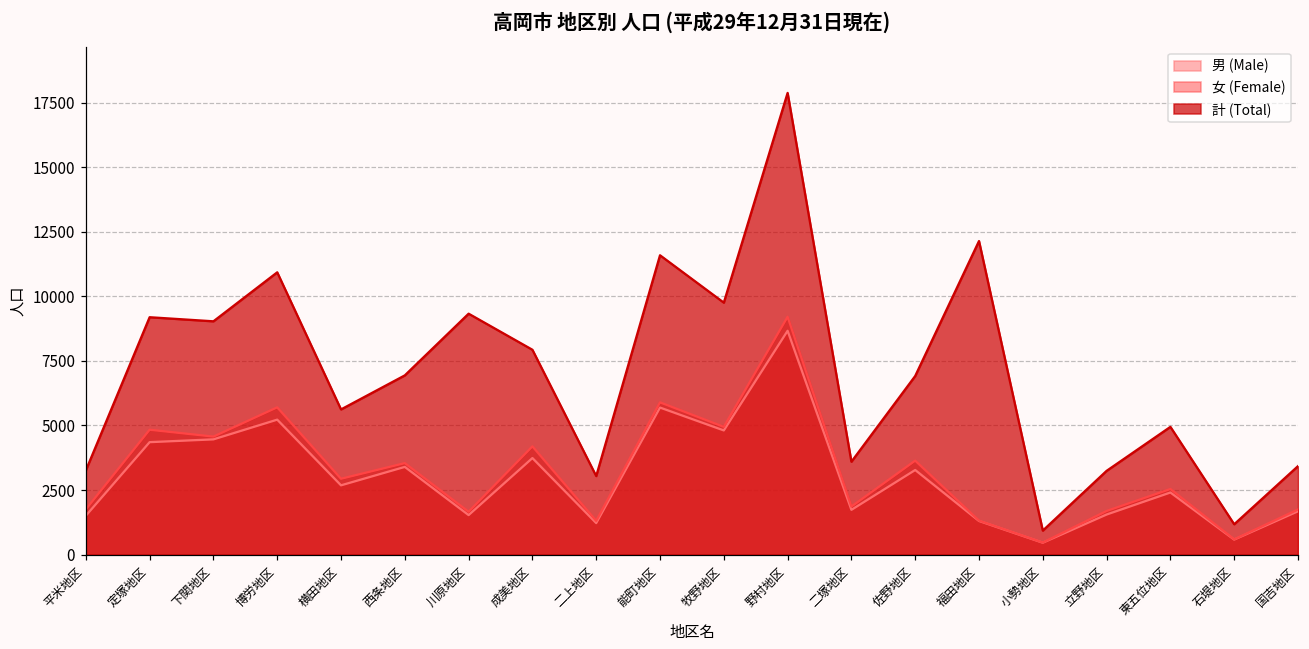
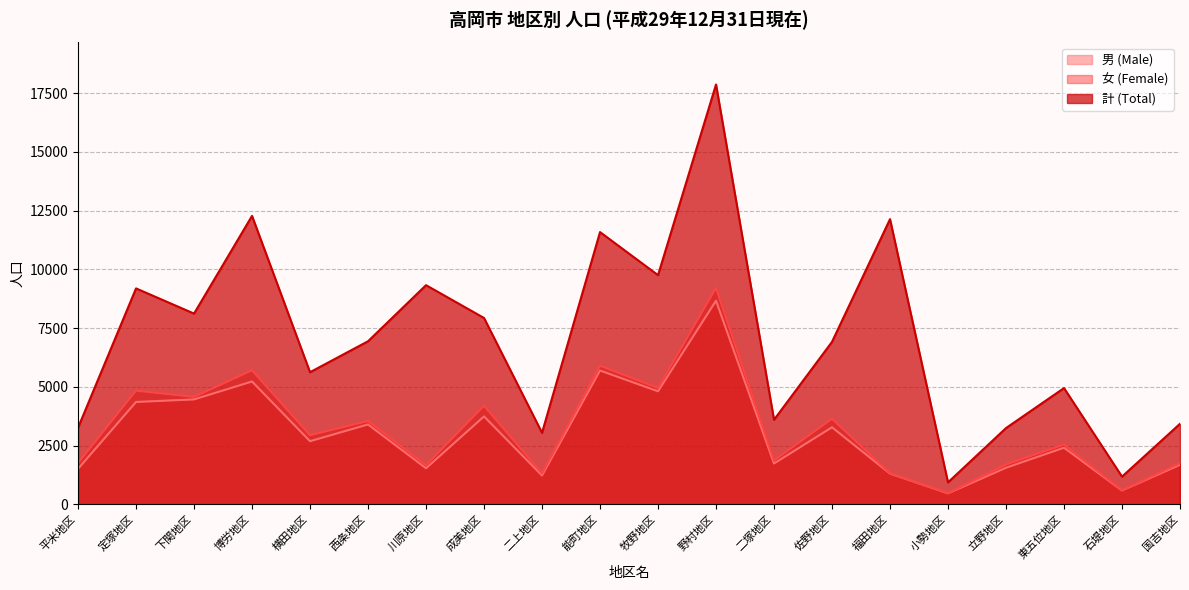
計 (Total), 下関地区: 9000 -> 8100
計 (Total), 博労地区: 10900 -> 12300
